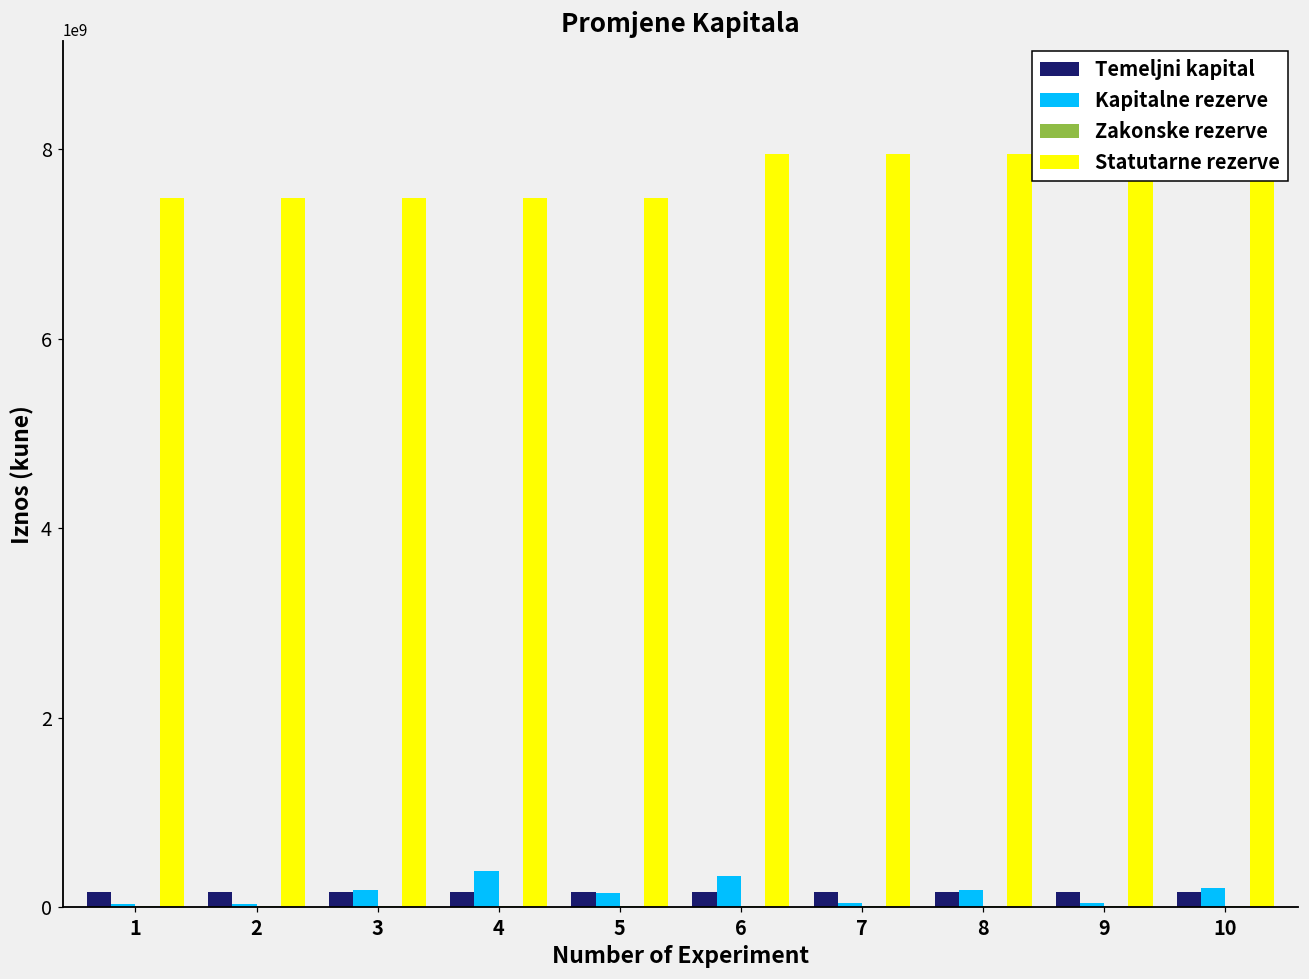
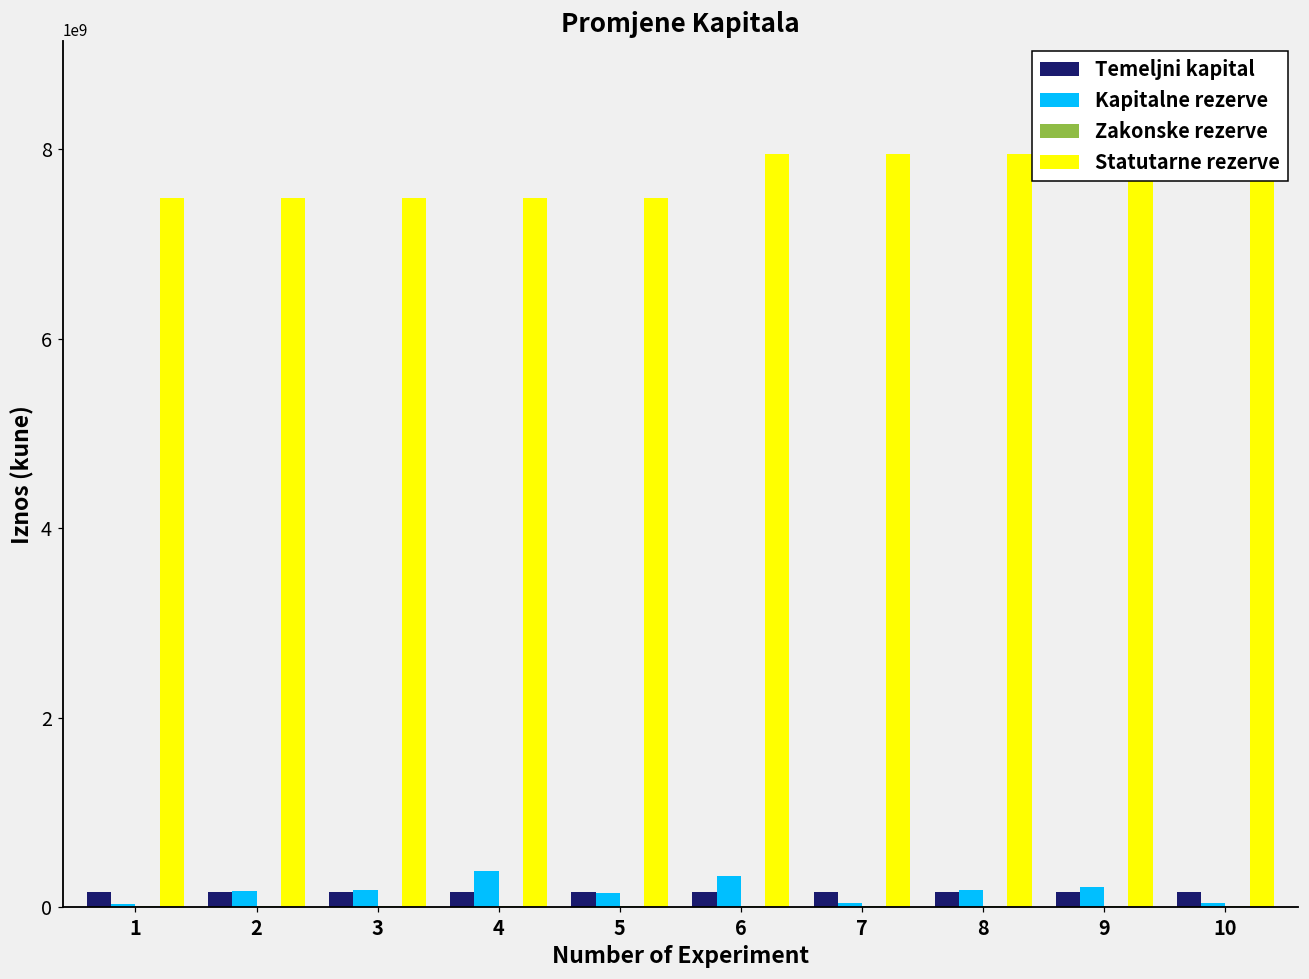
Kapitalne rezerve, 2: 0 -> 200000000
Kapitalne rezerve, 9: 0 -> 200000000
Kapitalne rezerve, 10: 200000000 -> 0
